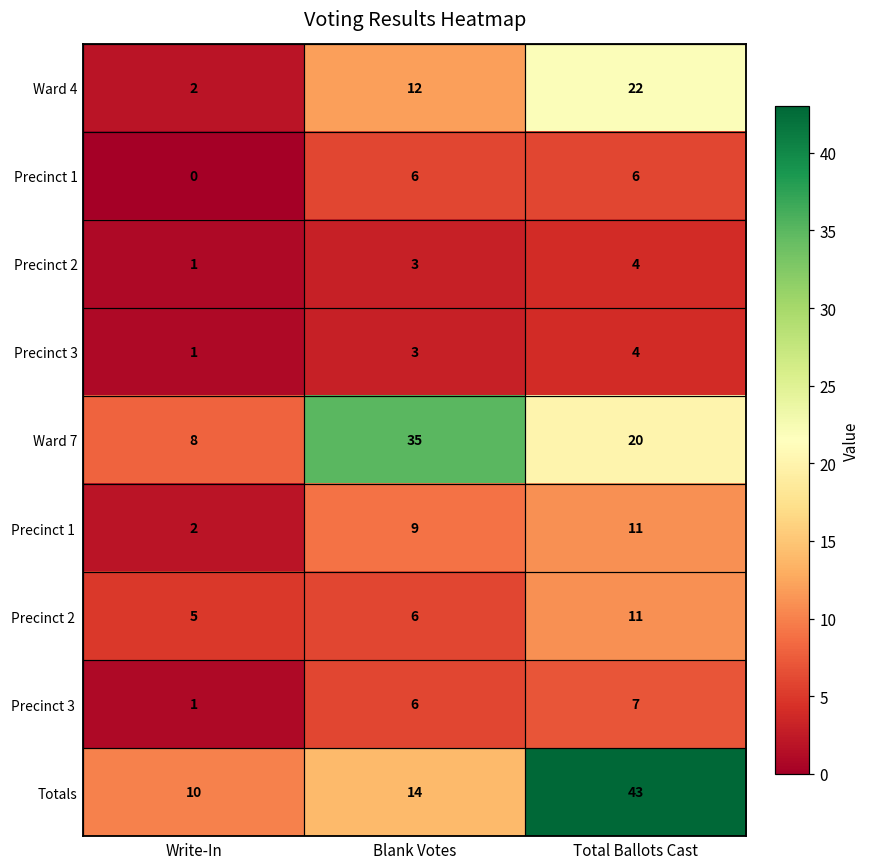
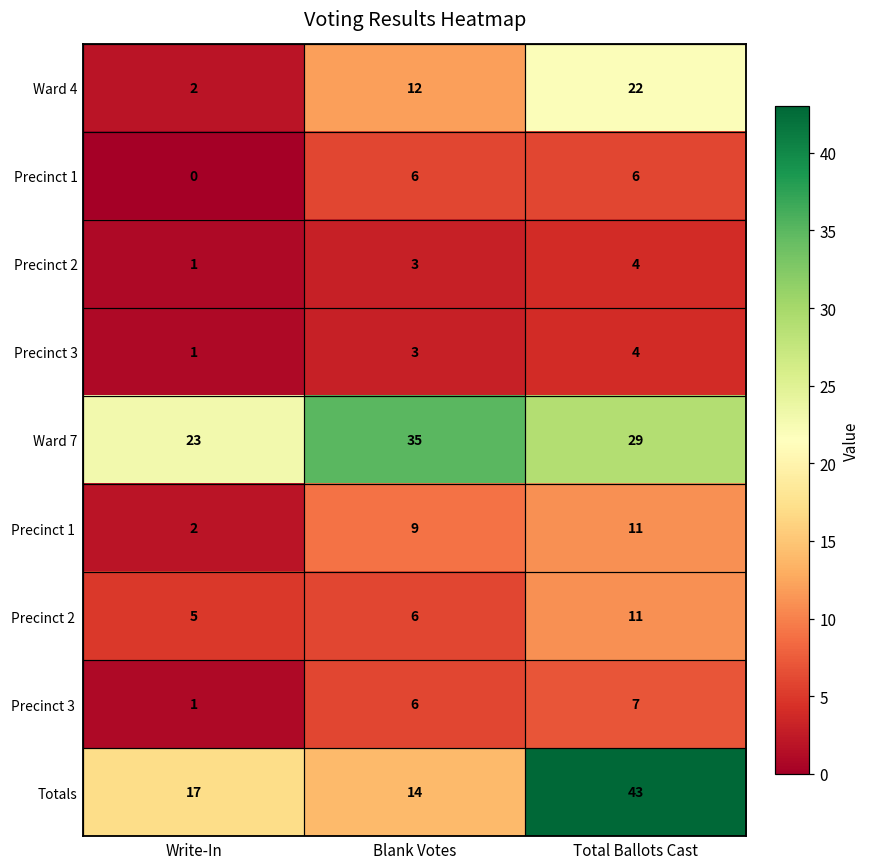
Ward 7, Write-In: 8 -> 23
Ward 7, Total Ballots Cast: 20 -> 29
Totals, Write-In: 10 -> 17
